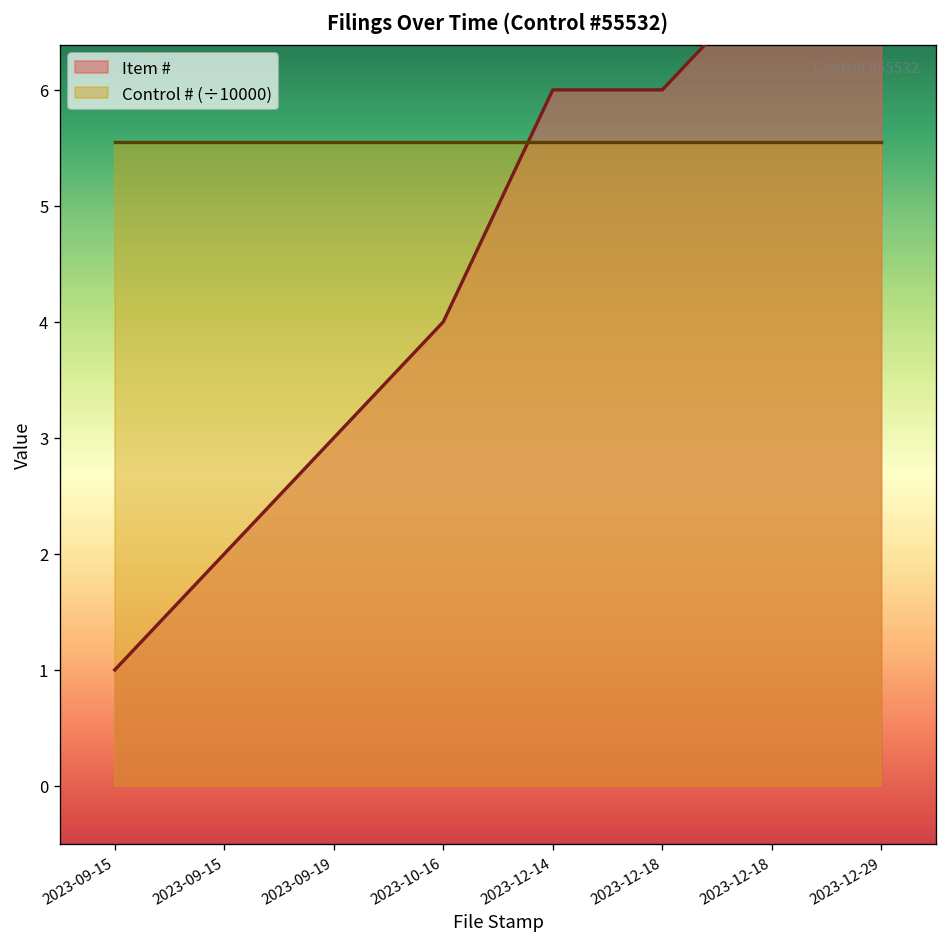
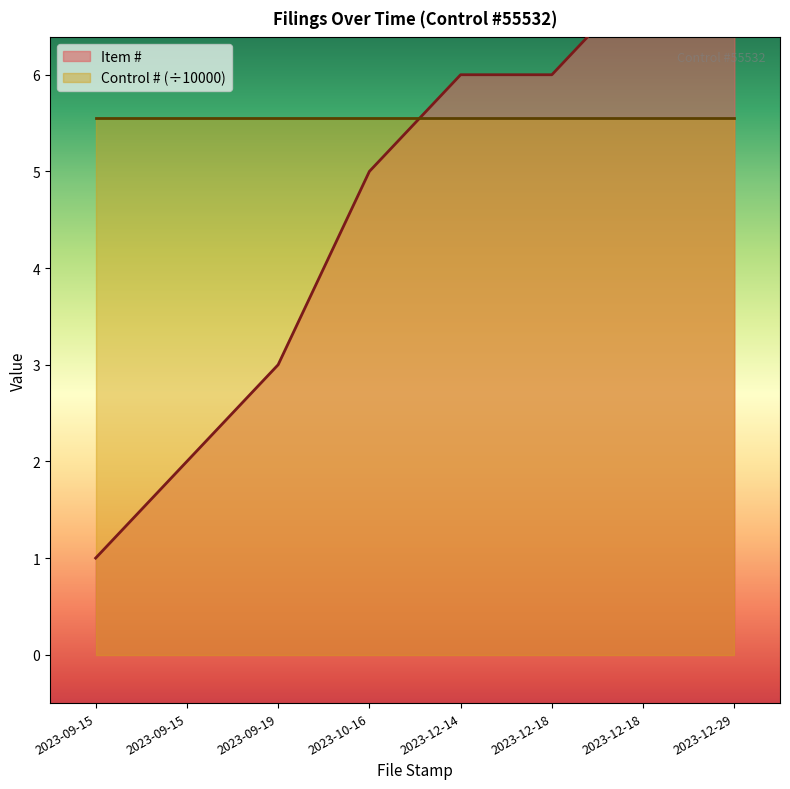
Item #, 2023-10-16: 4 -> 5
